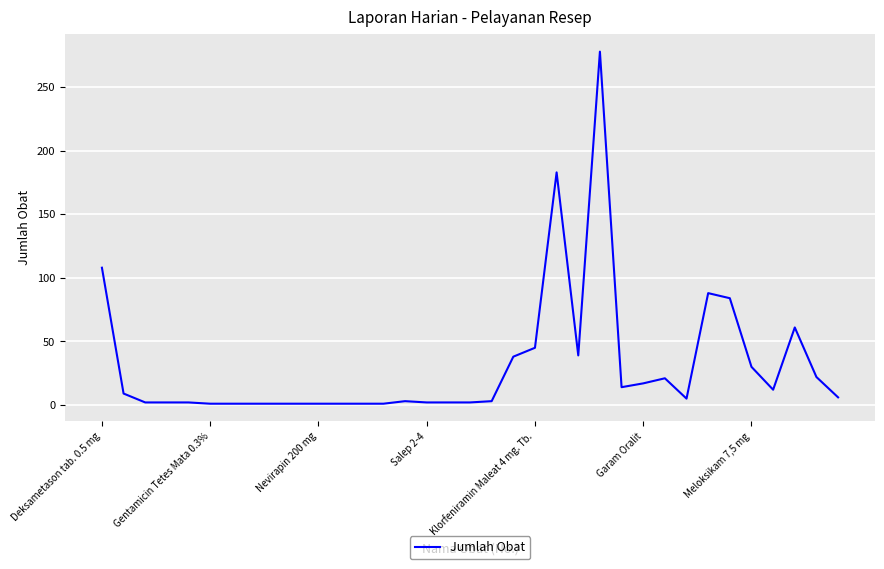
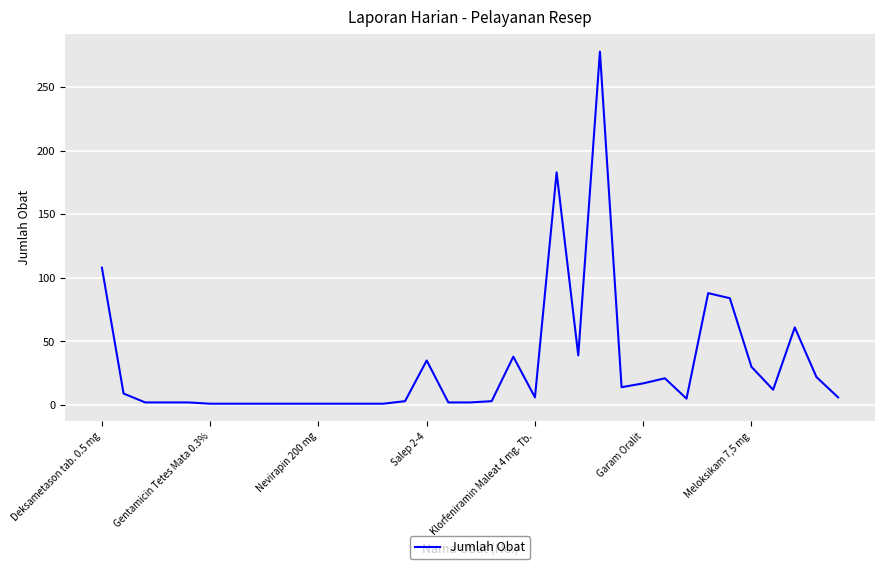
Salep 2-4: 2 -> 35
Klorfeniramin Maleat 4 mg. Tb.: 45 -> 6
